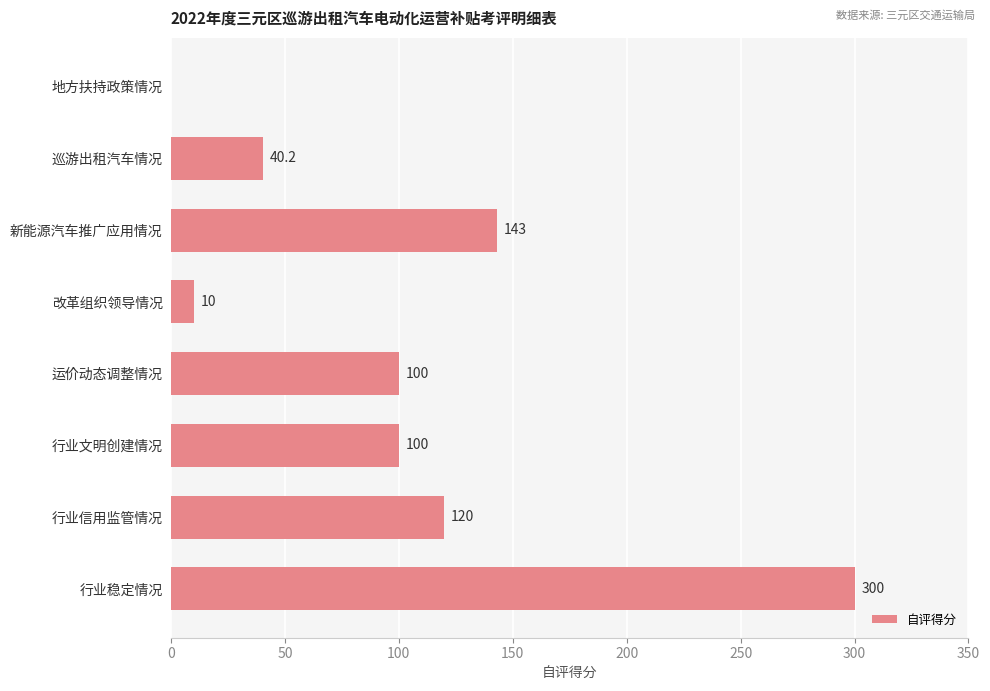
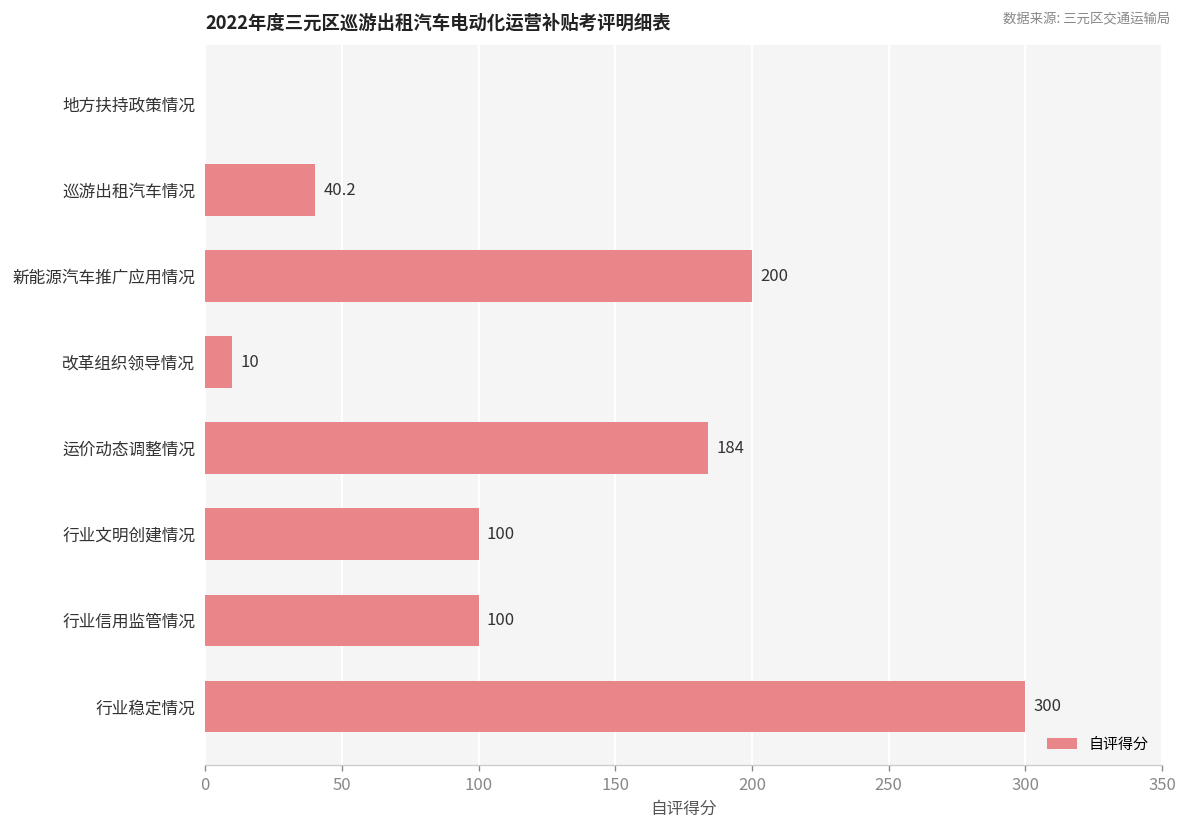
新能源汽车推广应用情况: 143 -> 200
运价动态调整情况: 100 -> 184
行业信用监管情况: 120 -> 100
